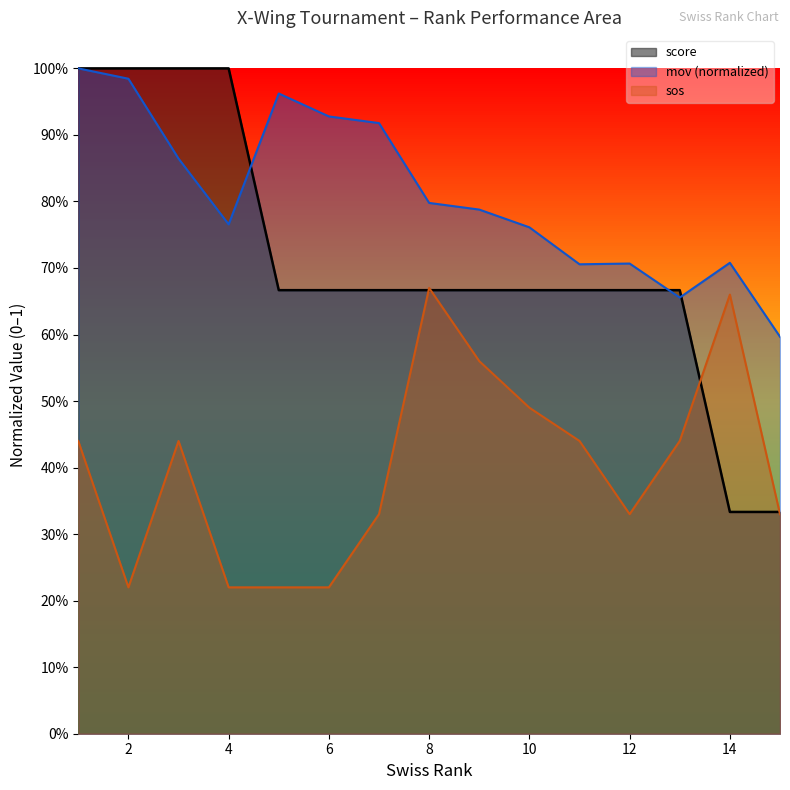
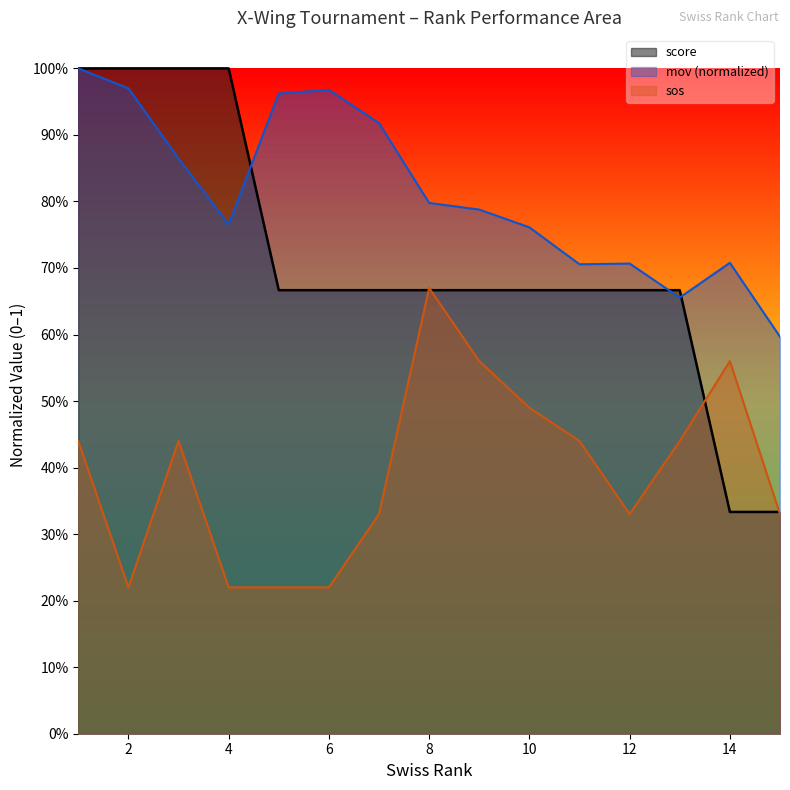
mov (normalized), 2: 98% -> 97%
mov (normalized), 6: 93% -> 97%
sos, 14: 66% -> 56%
